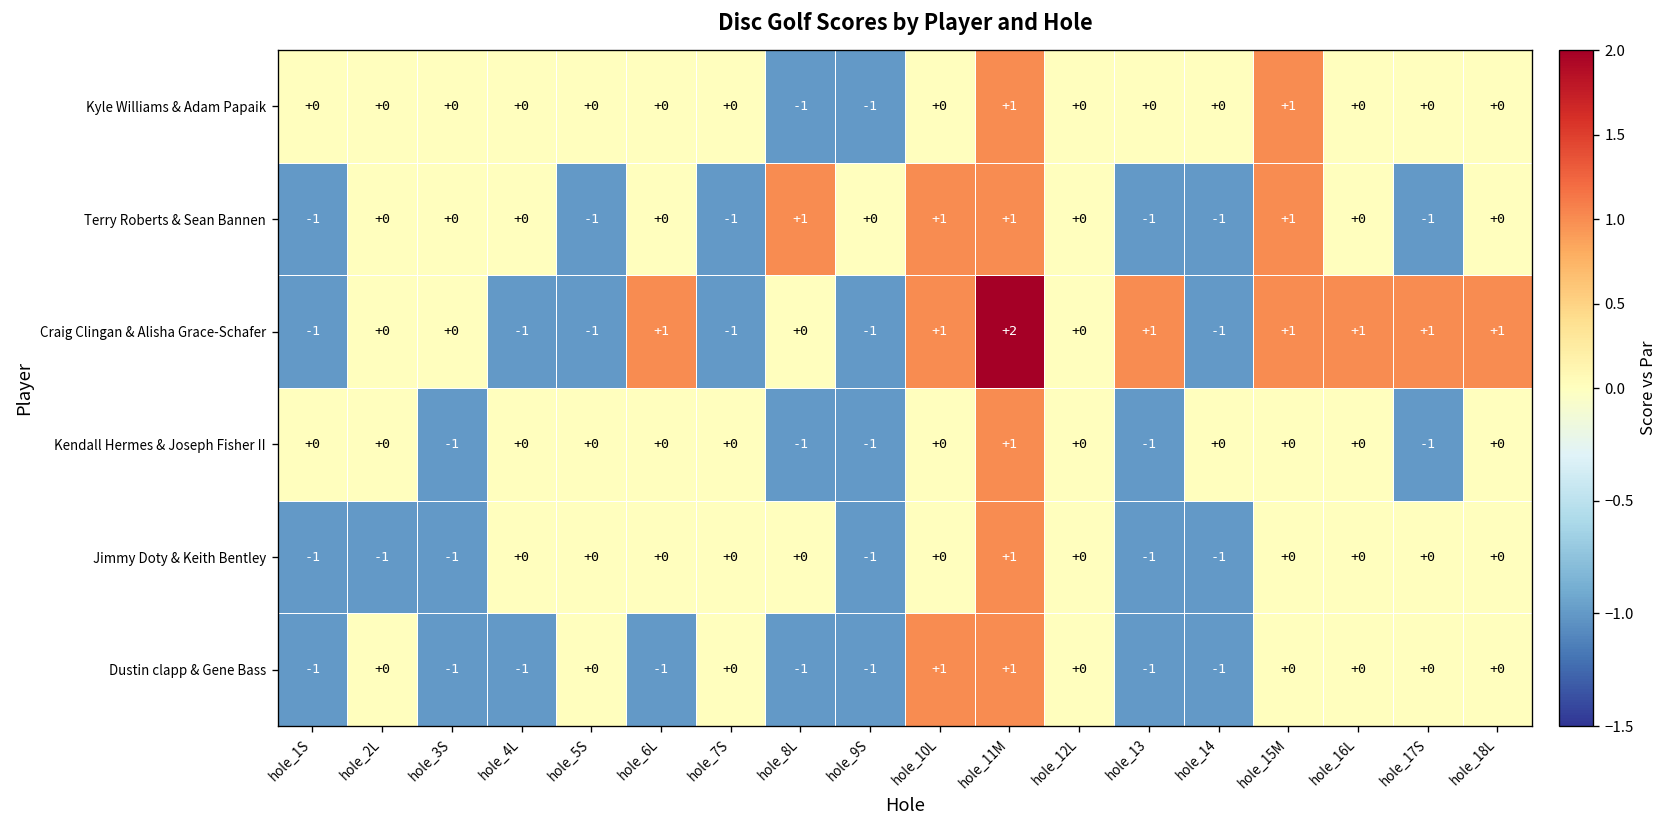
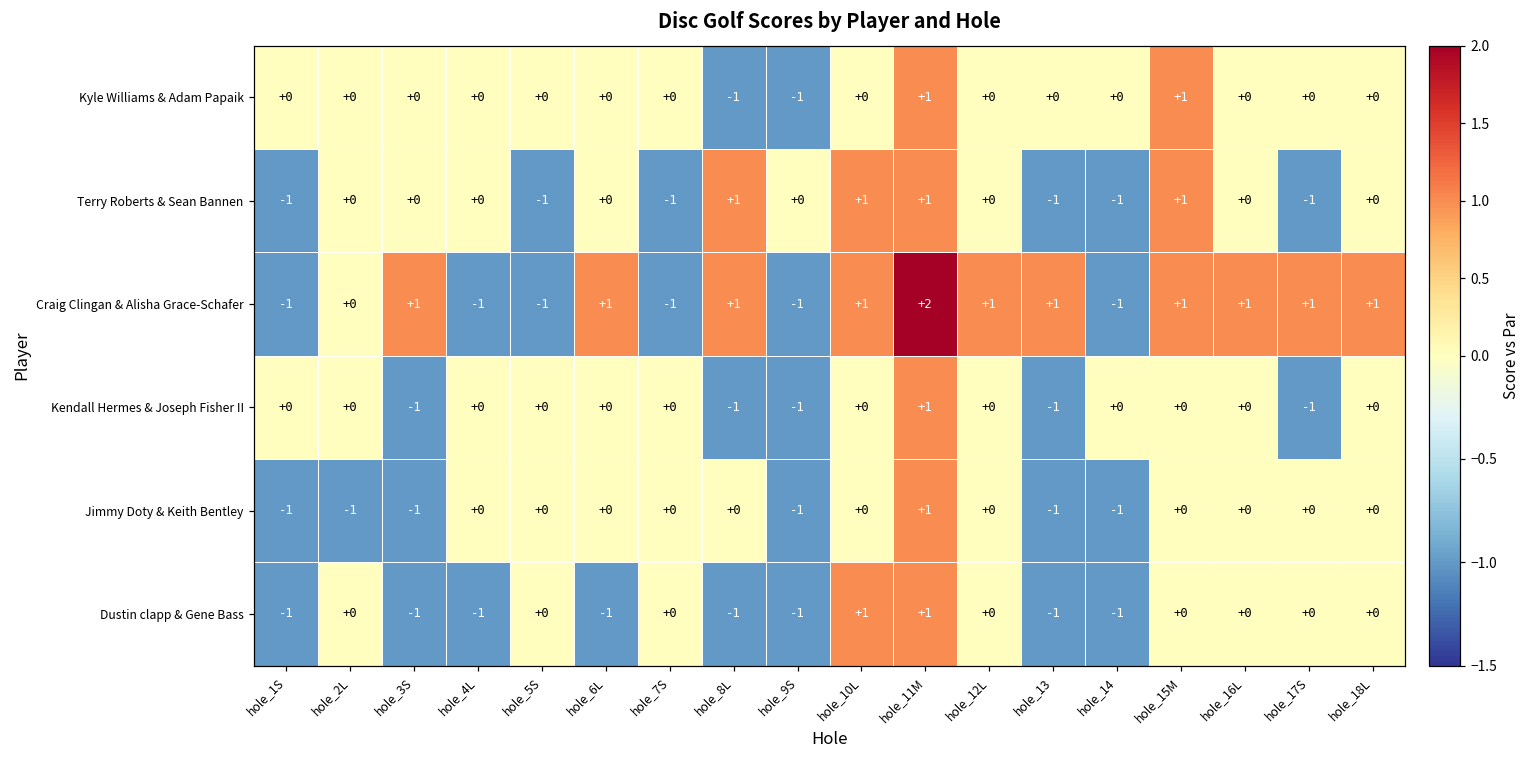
Craig Clingan & Alisha Grace-Schafer, hole_3S: +0 -> +1
Craig Clingan & Alisha Grace-Schafer, hole_8L: +0 -> +1
Craig Clingan & Alisha Grace-Schafer, hole_12L: +0 -> +1
